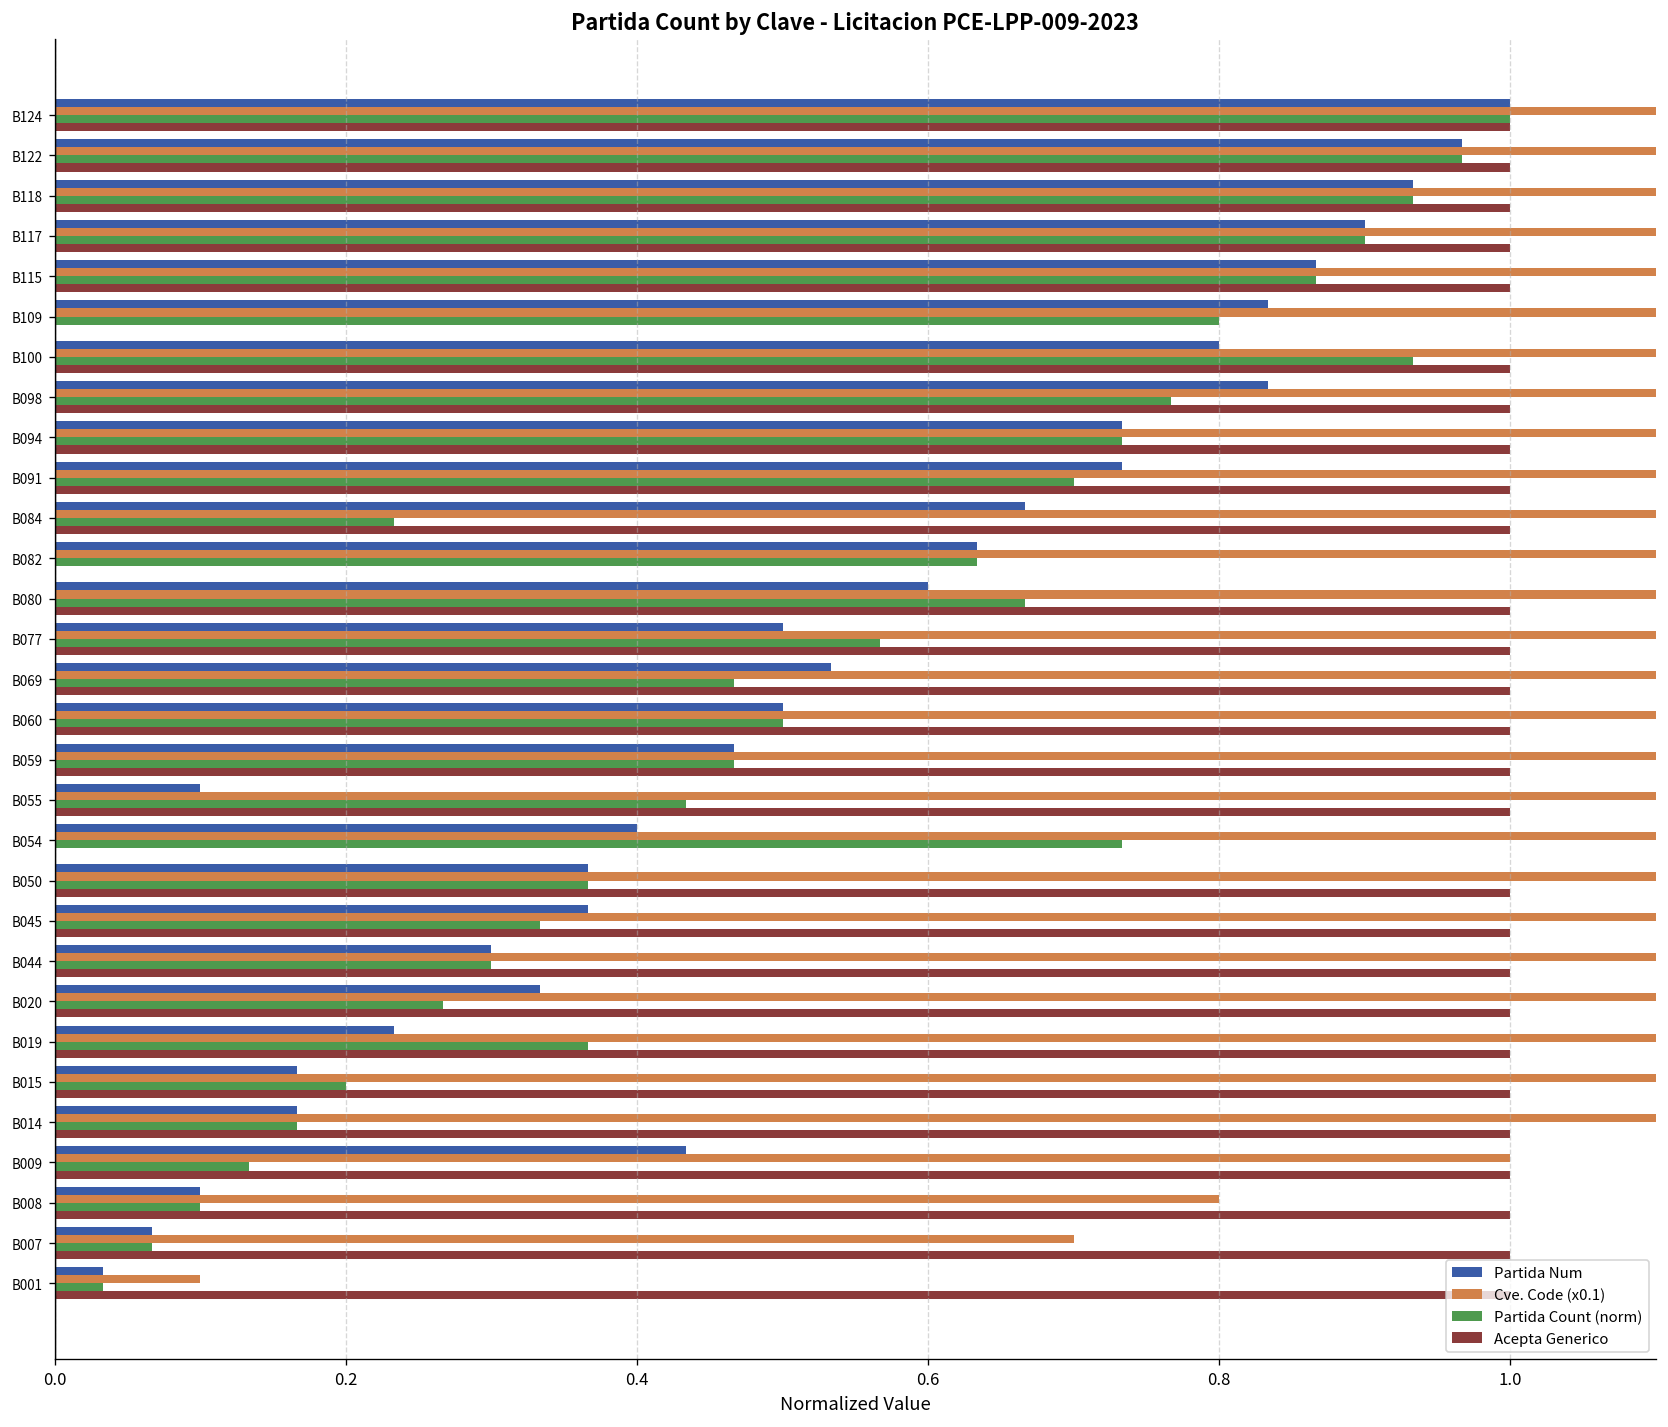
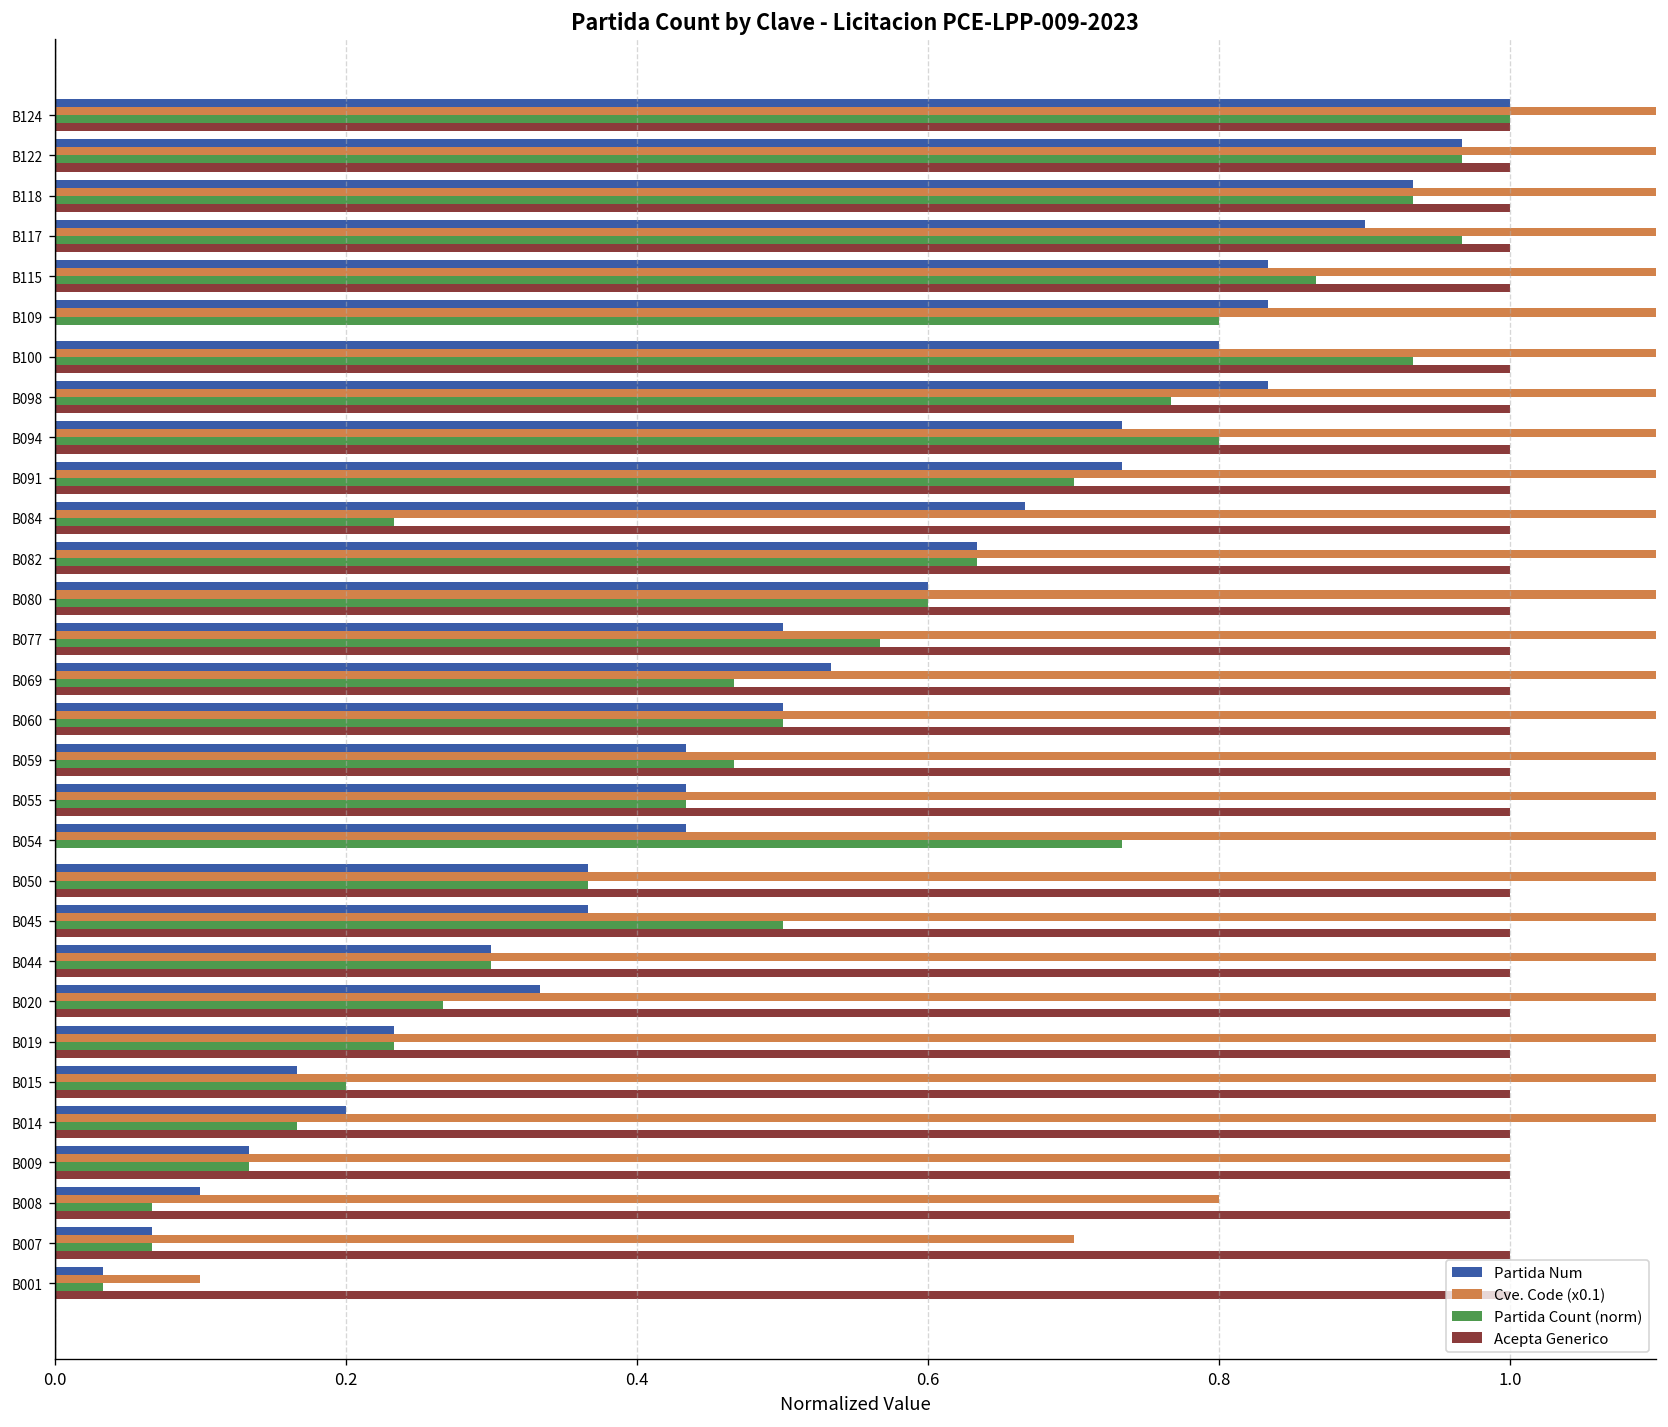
Partida Count (norm), B117: 0.900 -> 0.967
Partida Num, B115: 0.867 -> 0.833
Partida Count (norm), B094: 0.733 -> 0.800
Acepta Generico, B082: 0 -> 1
Partida Count (norm), B080: 0.667 -> 0.600
Partida Num, B059: 0.467 -> 0.433
Partida Num, B055: 0.100 -> 0.433
Partida Num, B054: 0.400 -> 0.433
Partida Count (norm), B045: 0.333 -> 0.500
Partida Count (norm), B019: 0.367 -> 0.233
Partida Num, B014: 0.167 -> 0.200
Partida Num, B009: 0.433 -> 0.133
Partida Count (norm), B008: 0.100 -> 0.067
